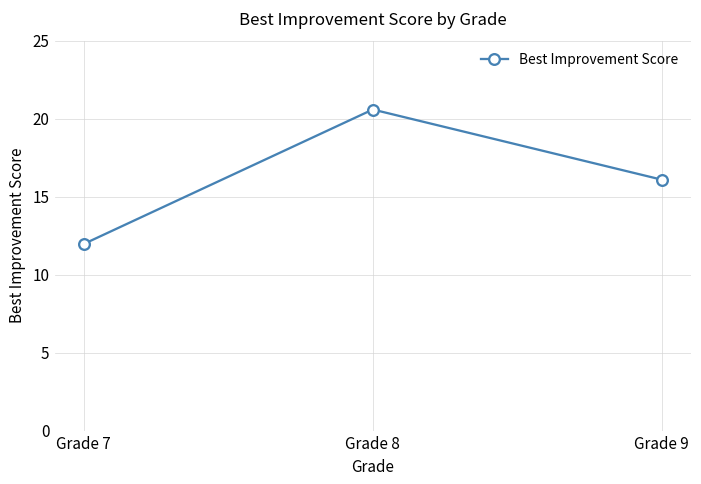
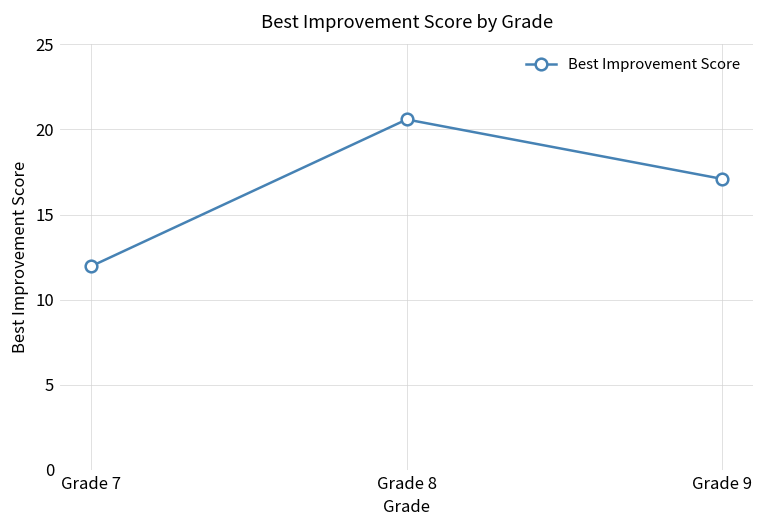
Grade 9: 16.1 -> 17.1
